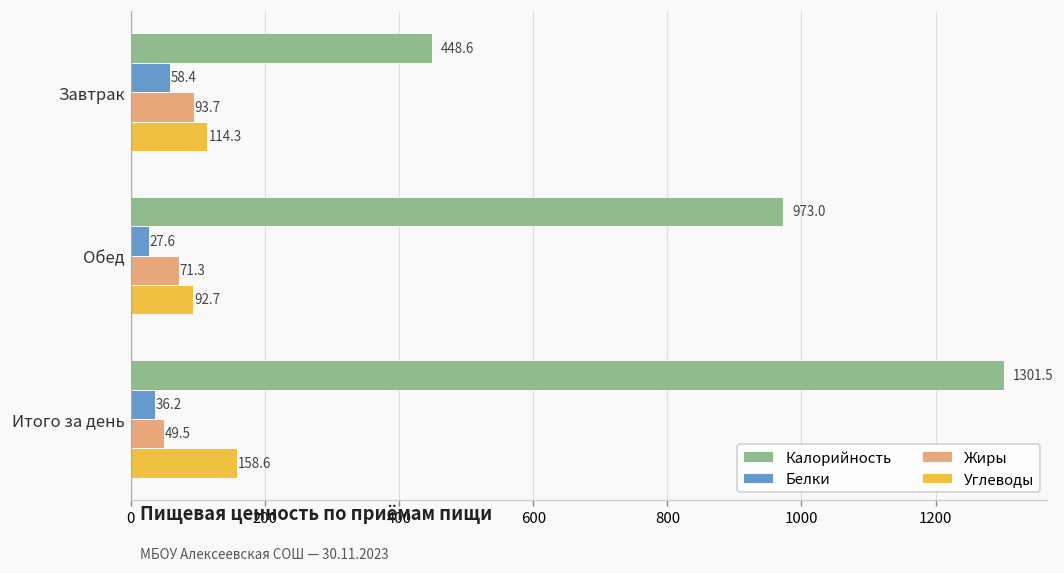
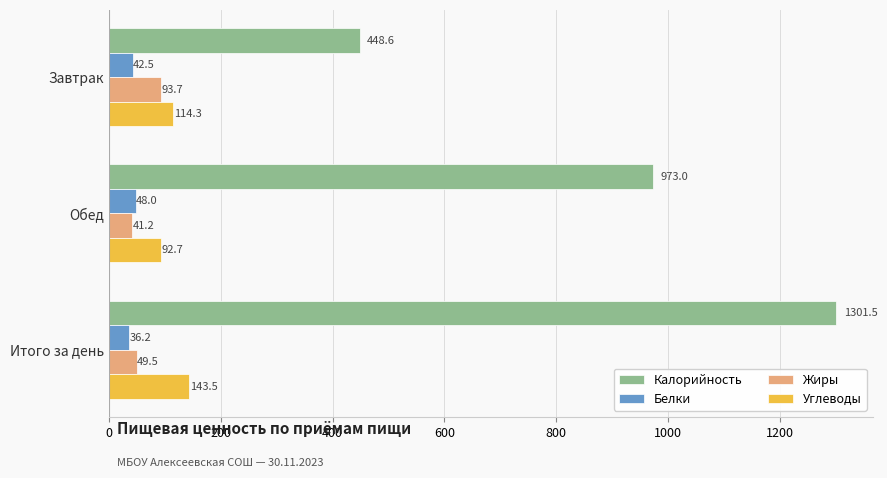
Белки, Завтрак: 58.4 -> 42.5
Белки, Обед: 27.6 -> 48.0
Жиры, Обед: 71.3 -> 41.2
Углеводы, Итого за день: 158.6 -> 143.5
